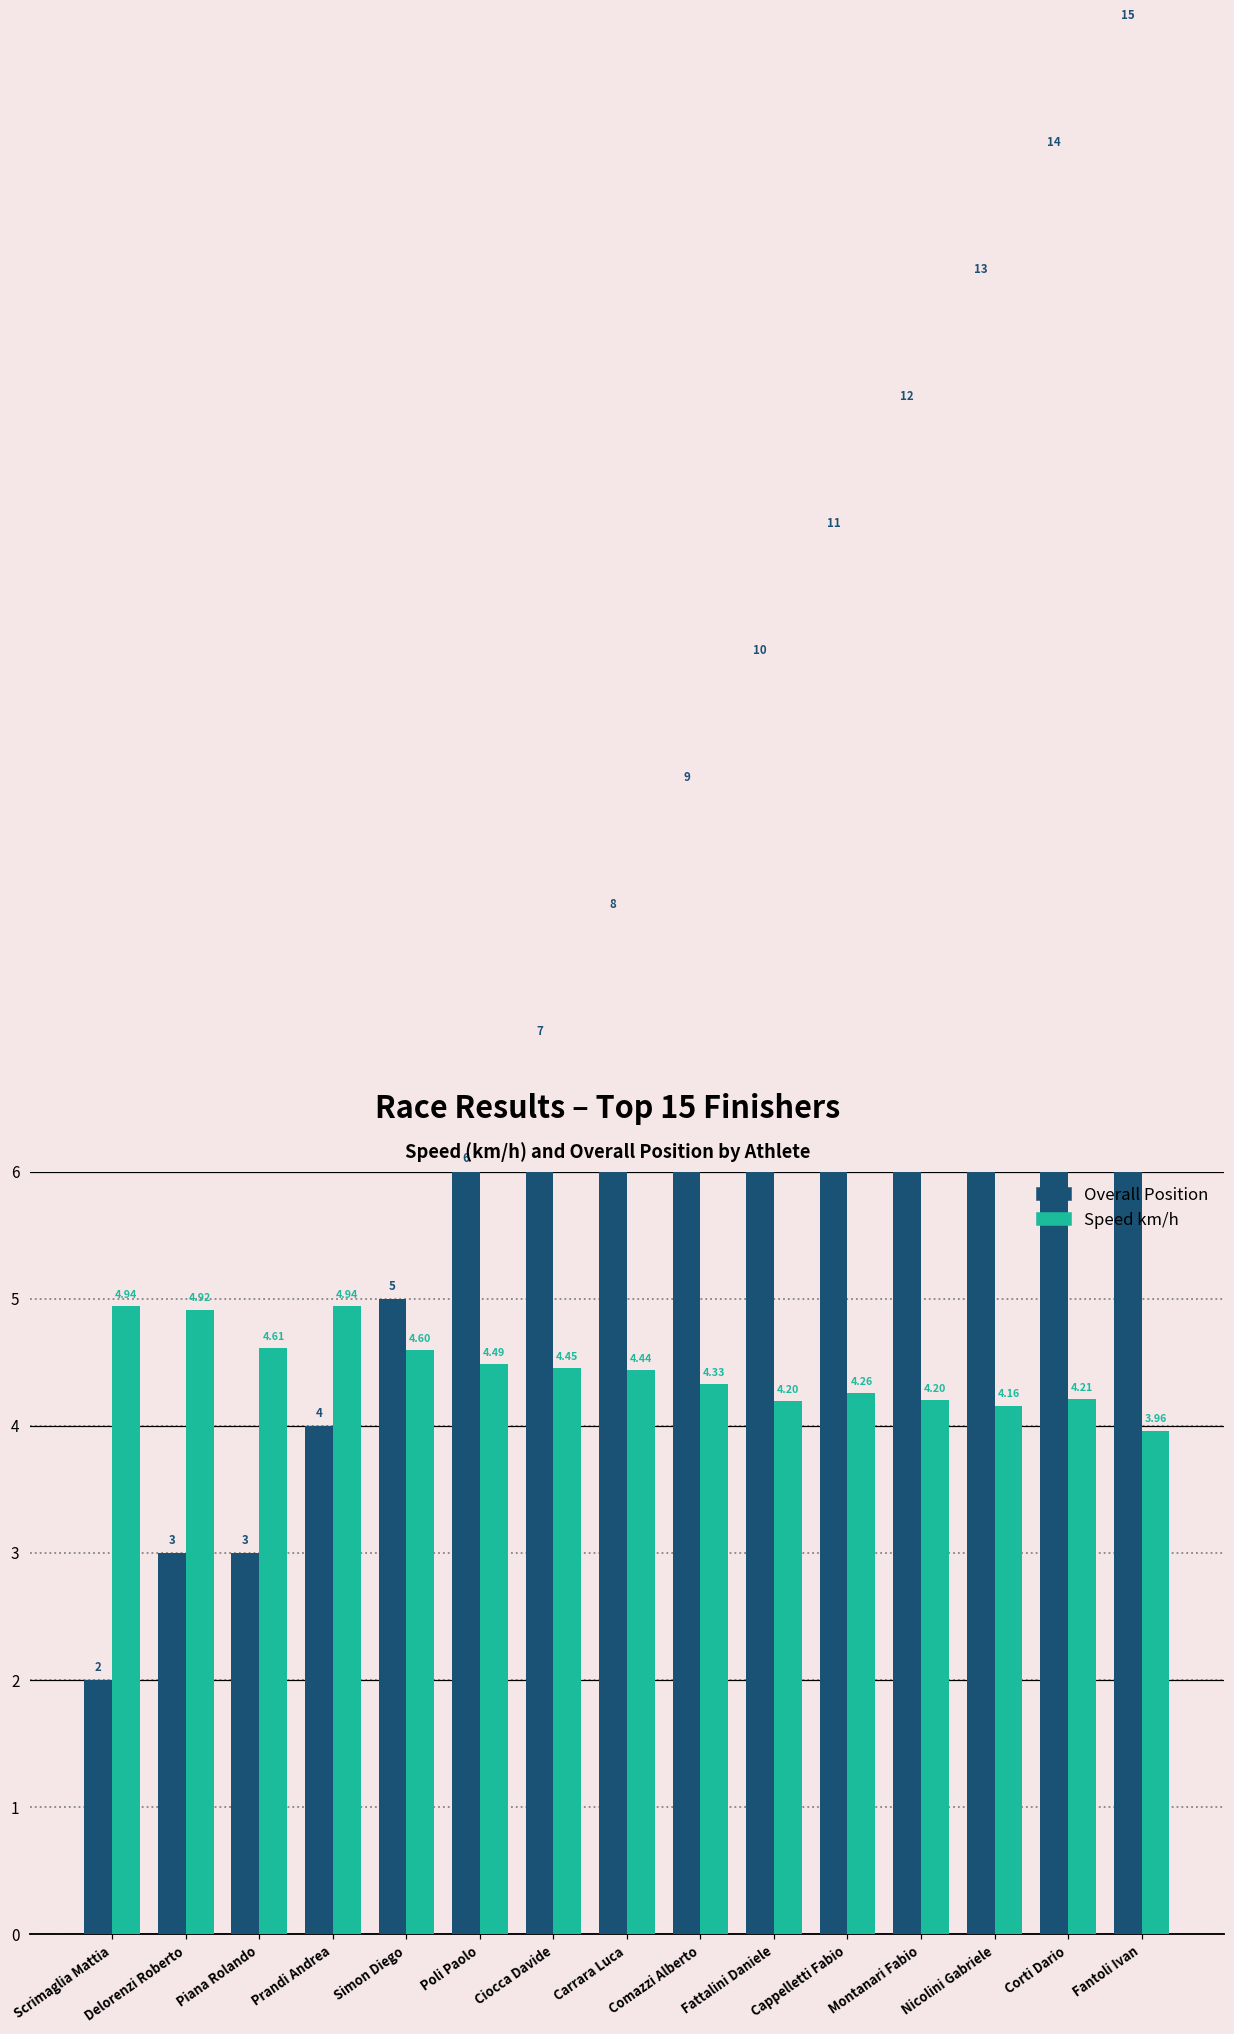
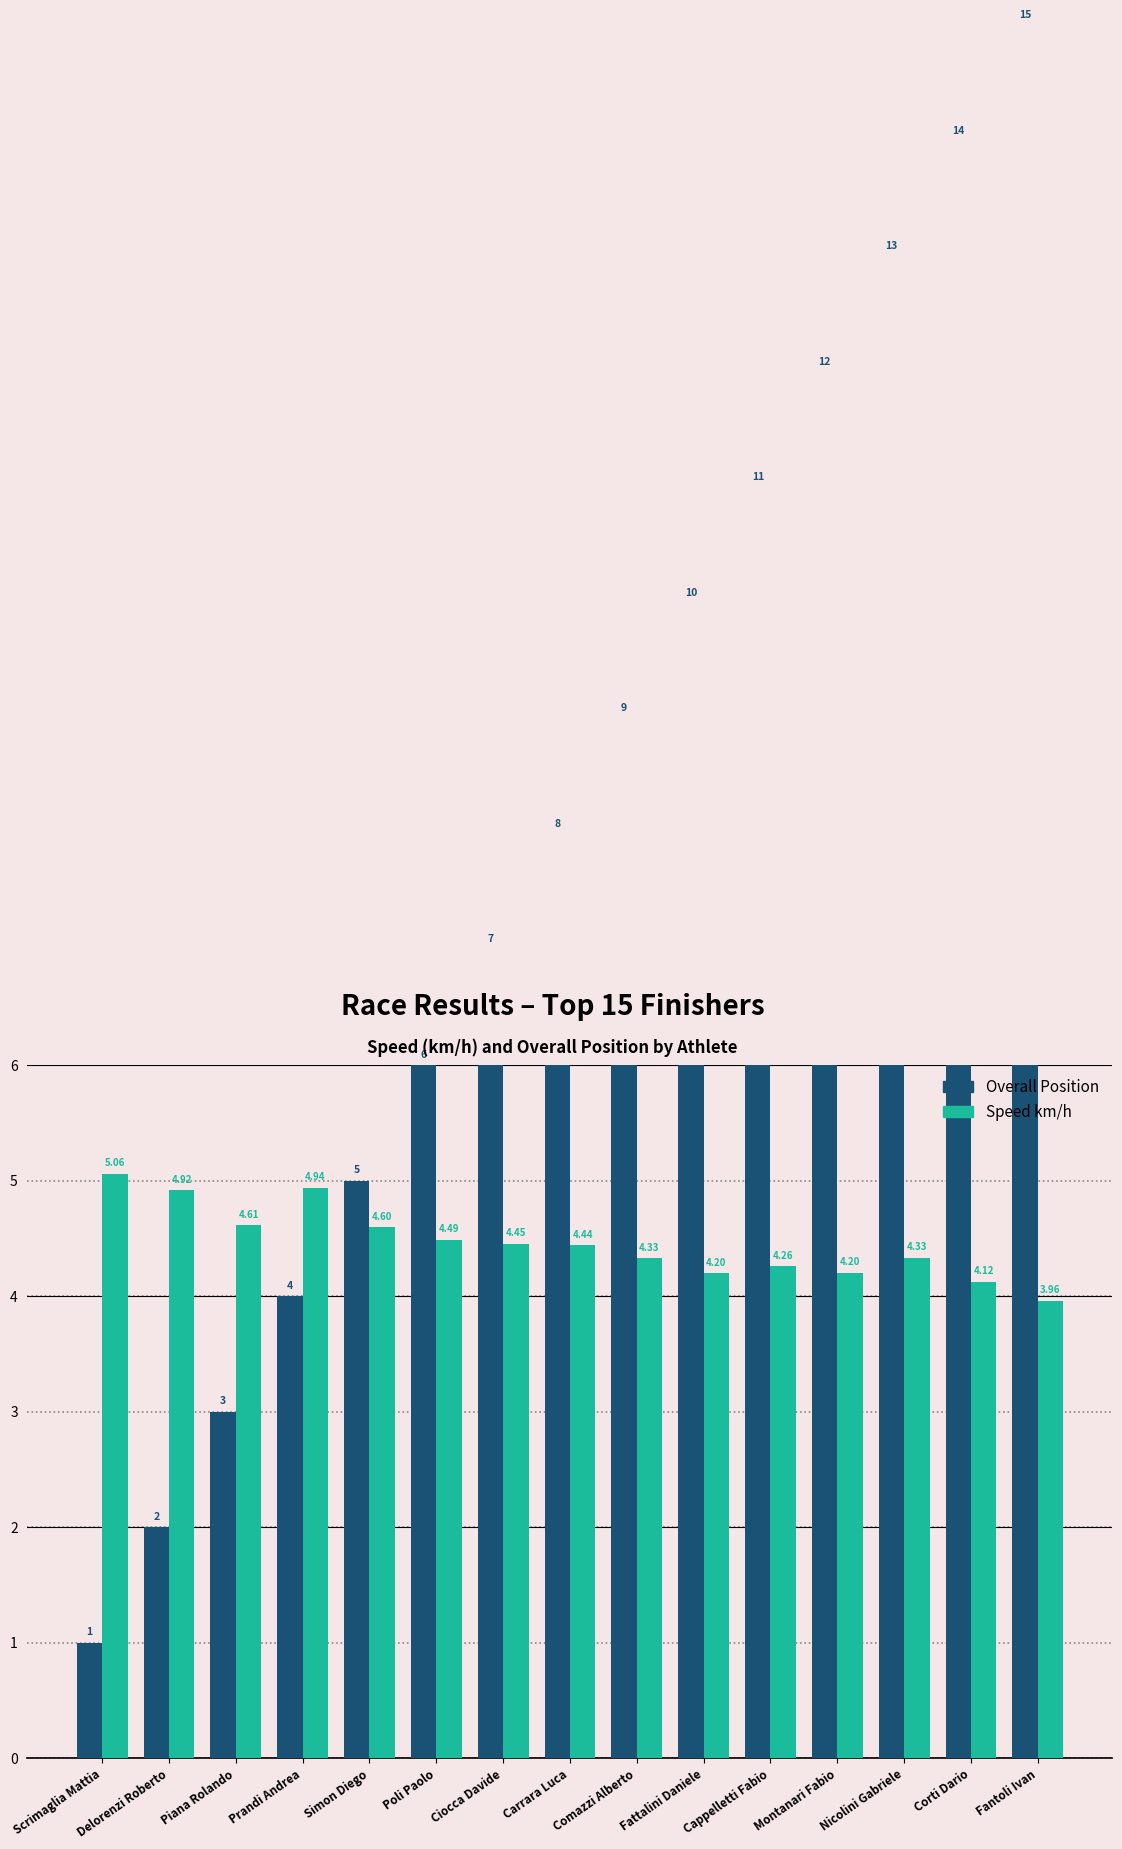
Overall Position, Scrimaglia Mattia: 2 -> 1
Speed km/h, Scrimaglia Mattia: 4.94 -> 5.06
Overall Position, Delorenzi Roberto: 3 -> 2
Speed km/h, Nicolini Gabriele: 4.16 -> 4.33
Speed km/h, Corti Dario: 4.21 -> 4.12
